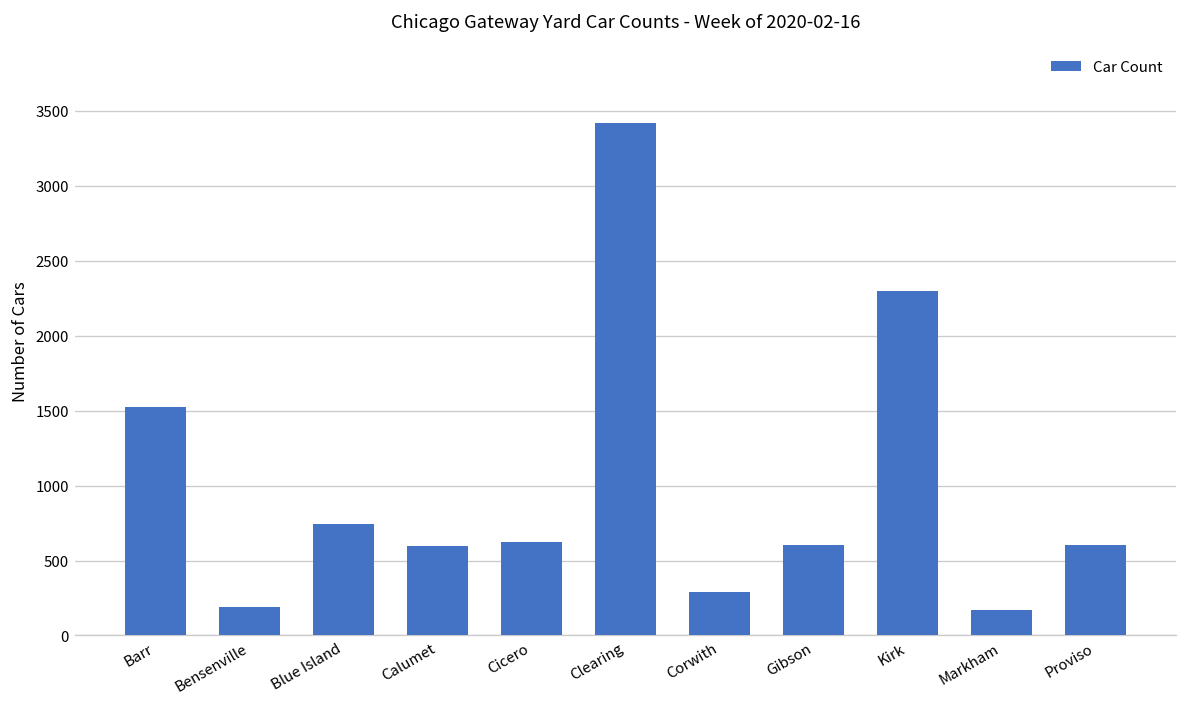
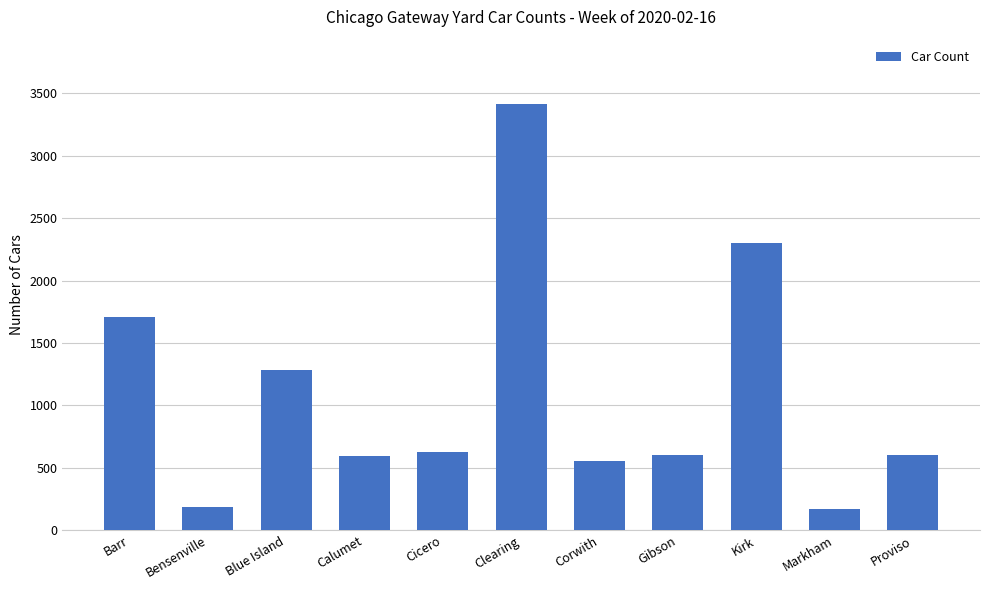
Barr: 1530 -> 1710
Blue Island: 750 -> 1280
Corwith: 290 -> 550
